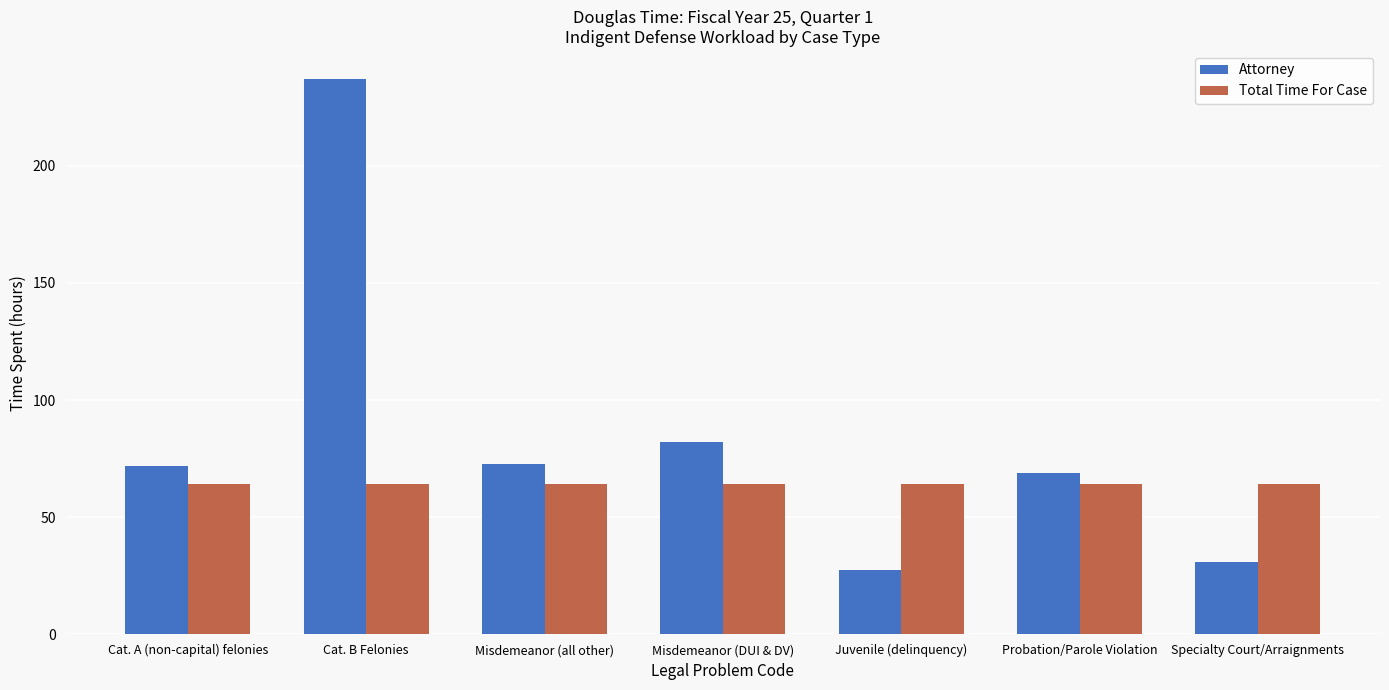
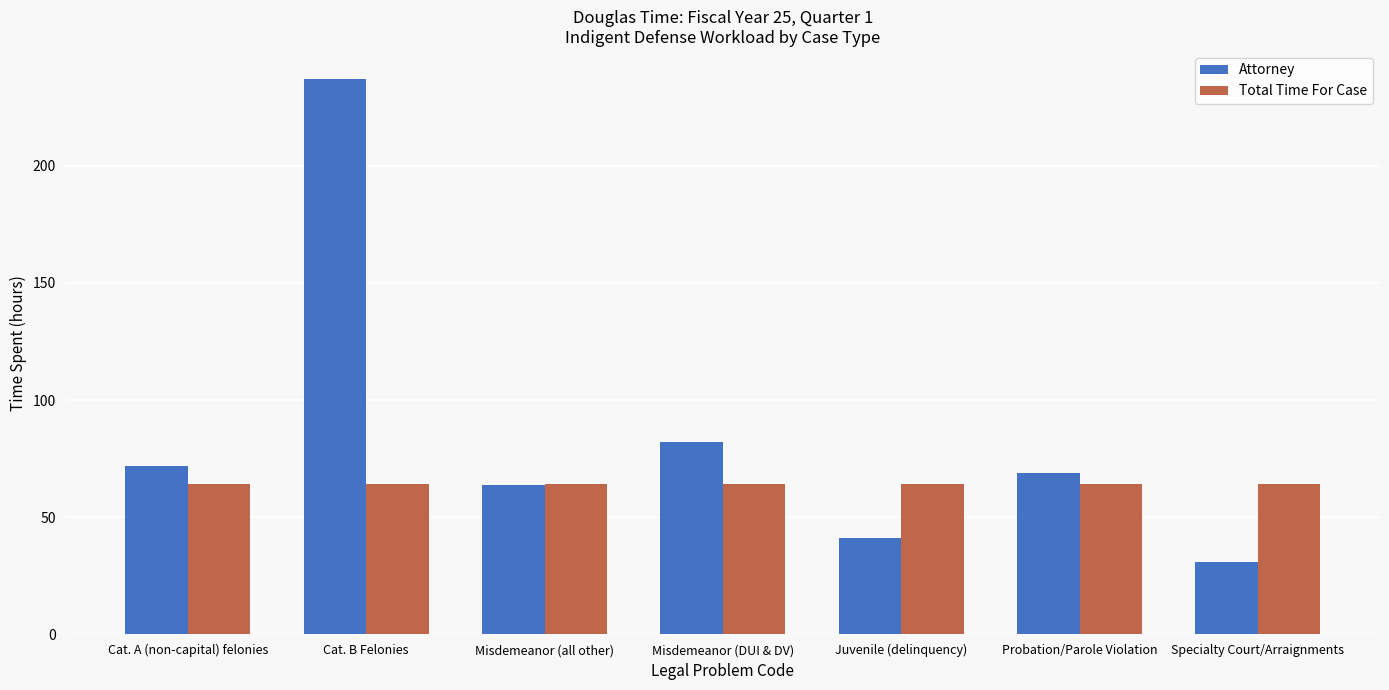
Attorney, Misdemeanor (all other): 73 -> 64
Attorney, Juvenile (delinquency): 28 -> 41
